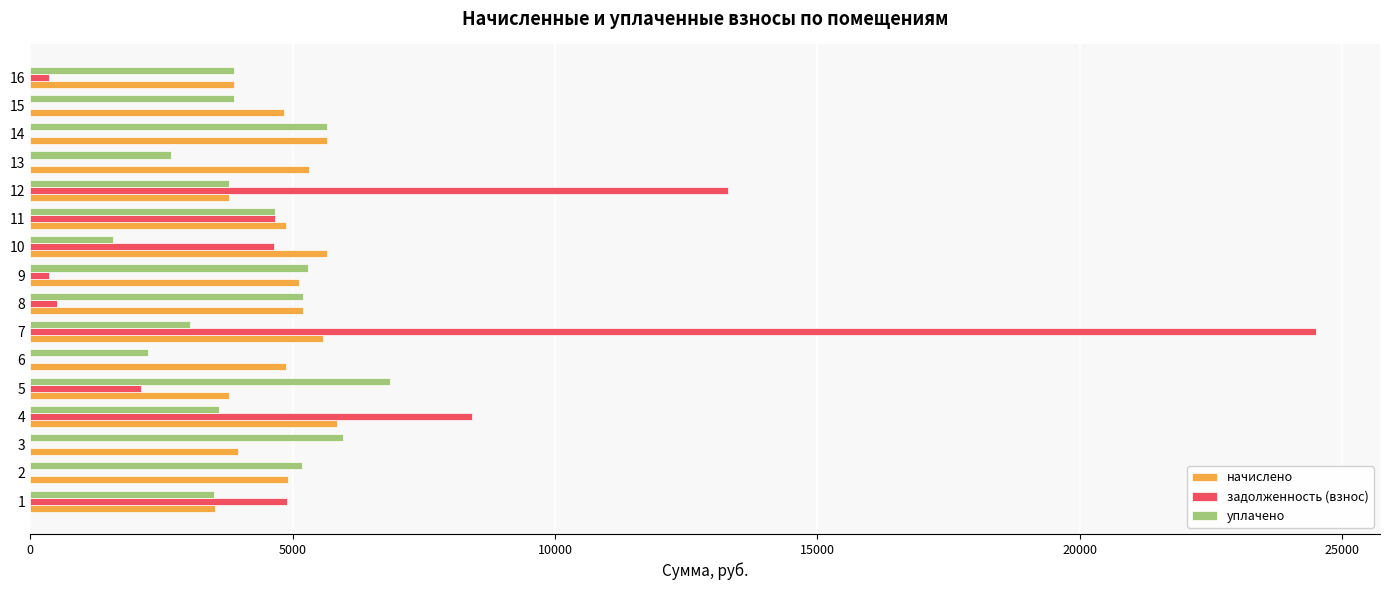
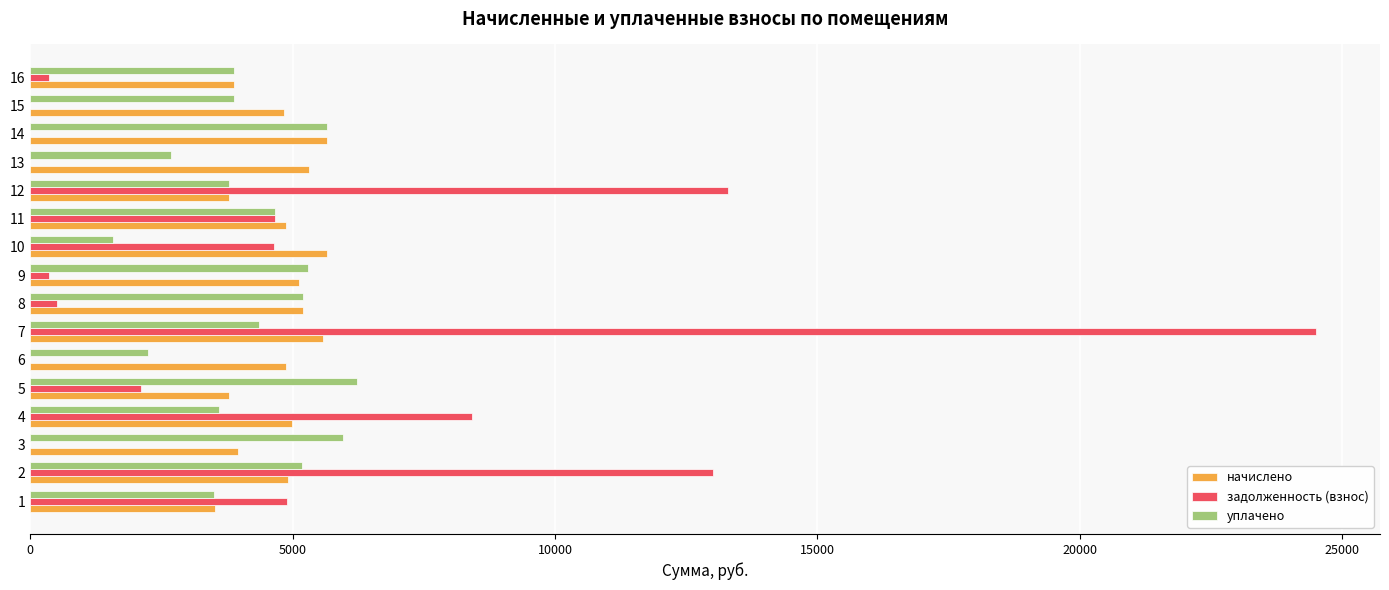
уплачено, 7: 3100 -> 4400
уплачено, 5: 6900 -> 6200
начислено, 4: 5800 -> 5000
задолженность (взнос), 2: 0 -> 13000
